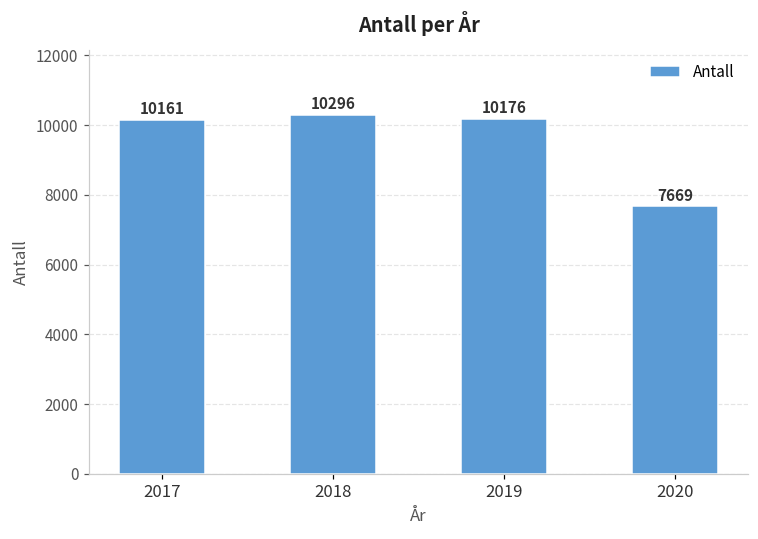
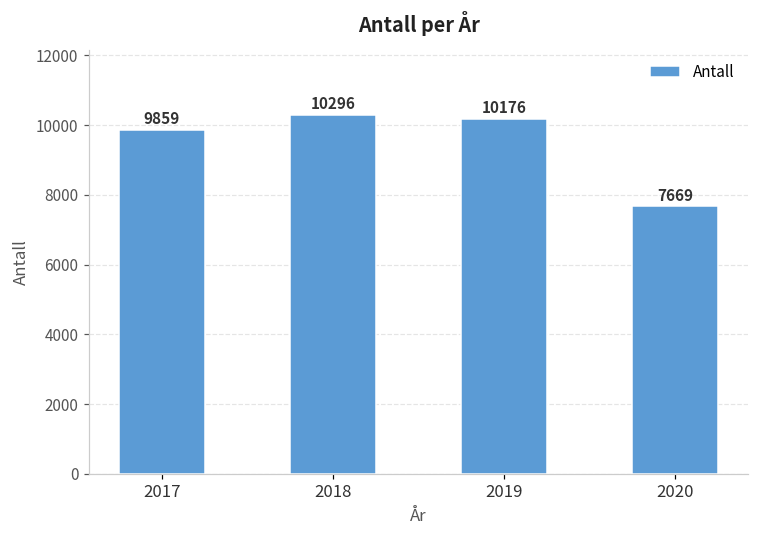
2017: 10161 -> 9859
